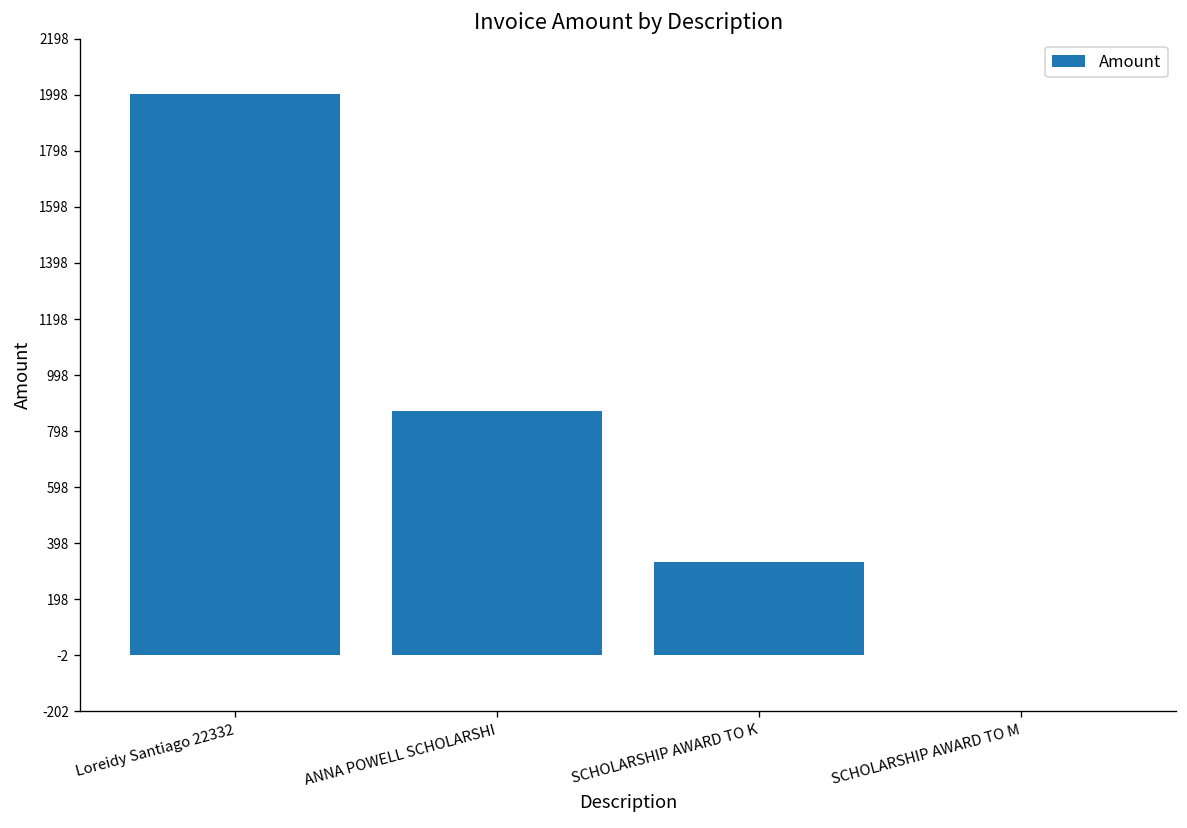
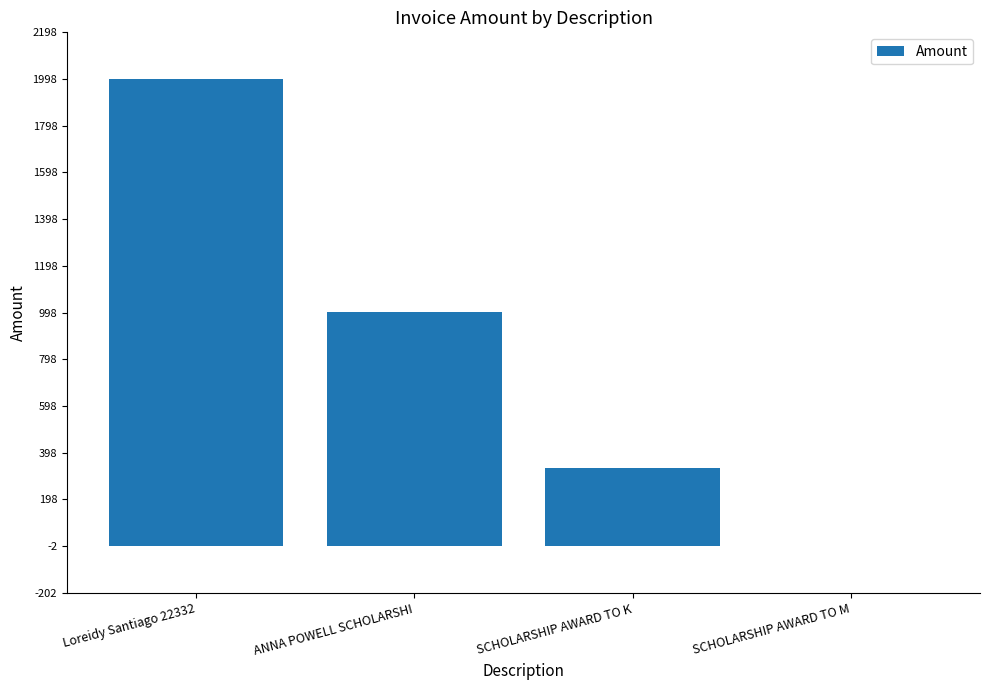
ANNA POWELL SCHOLARSHI: 870 -> 1000
